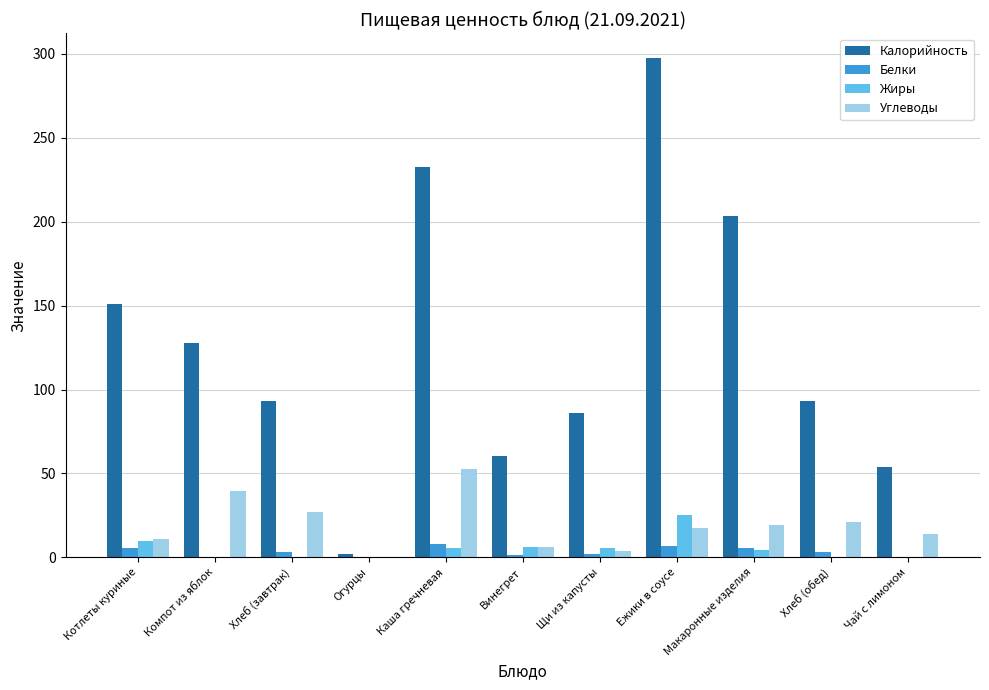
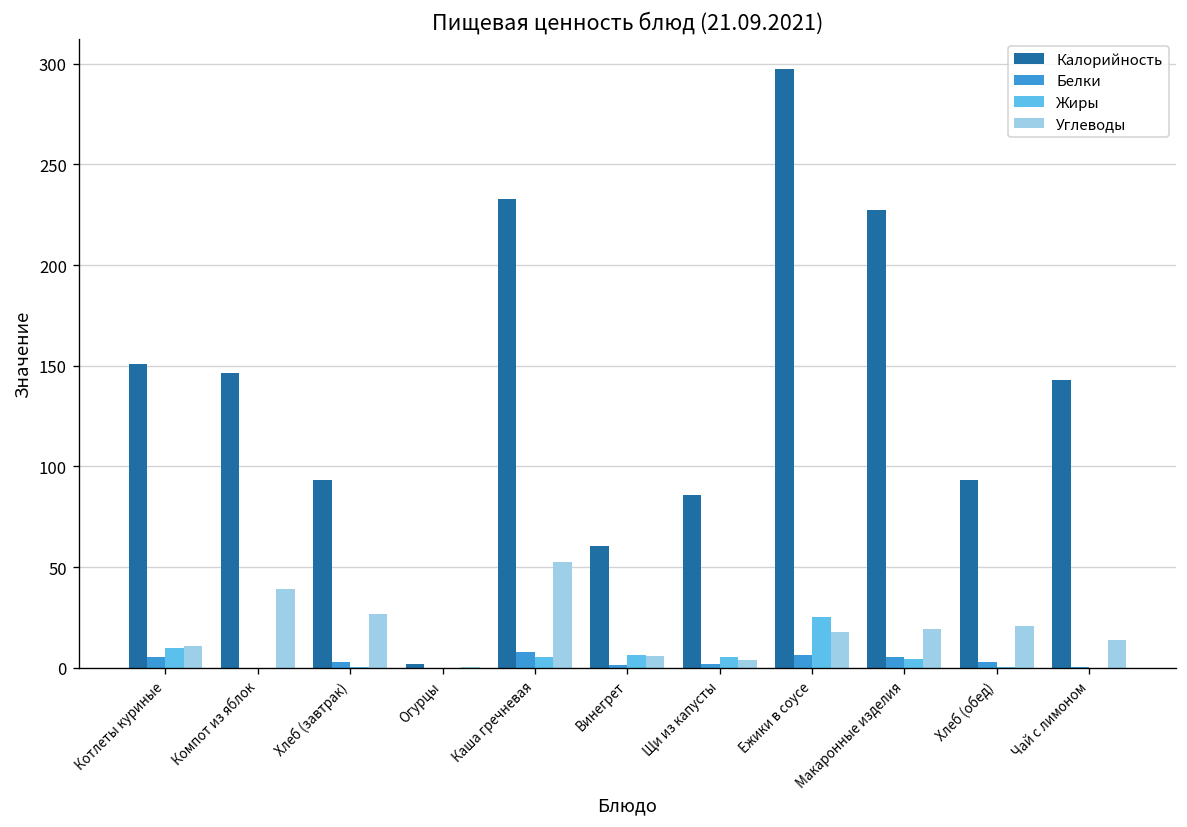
Калорийность, Компот из яблок: 128 -> 147
Калорийность, Макаронные изделия: 203 -> 227
Калорийность, Чай с лимоном: 54 -> 143
